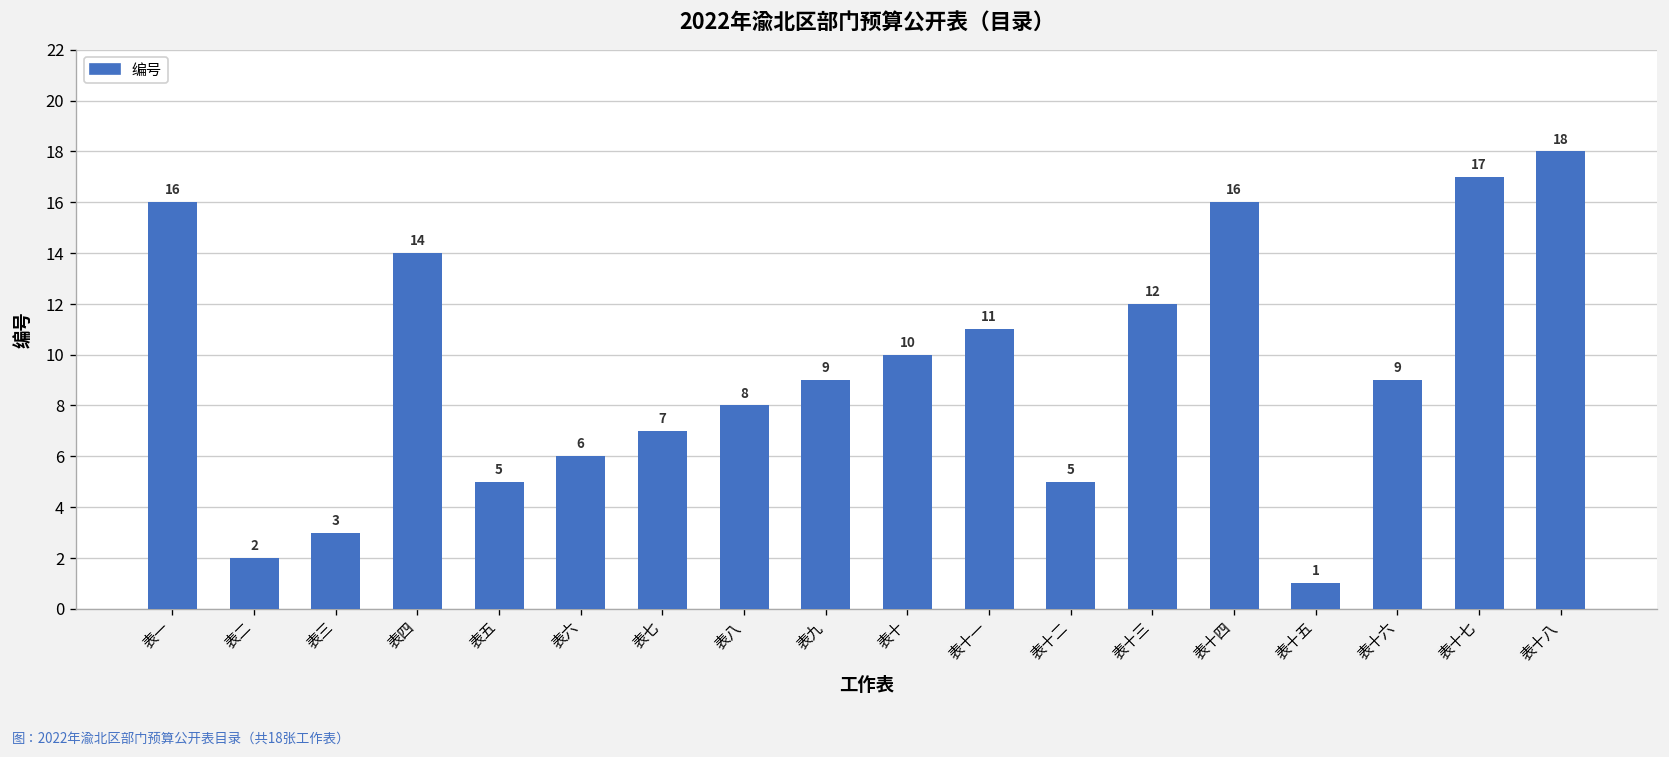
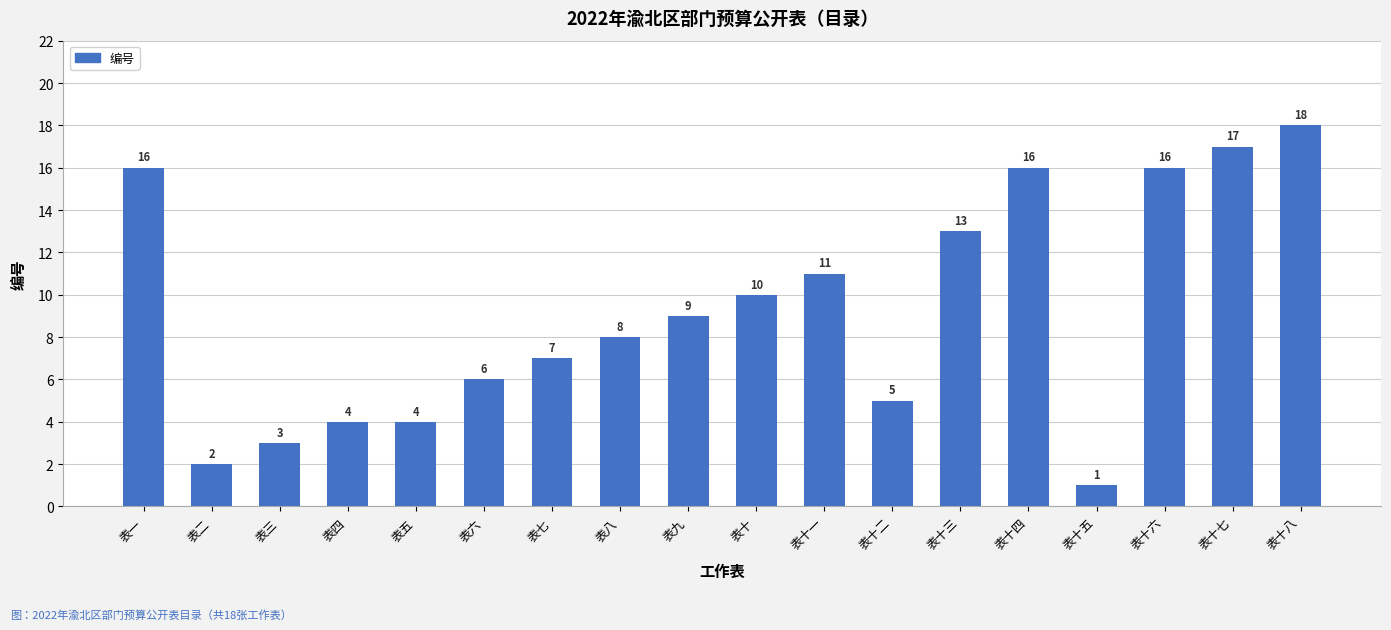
表四: 14 -> 4
表五: 5 -> 4
表十三: 12 -> 13
表十六: 9 -> 16
